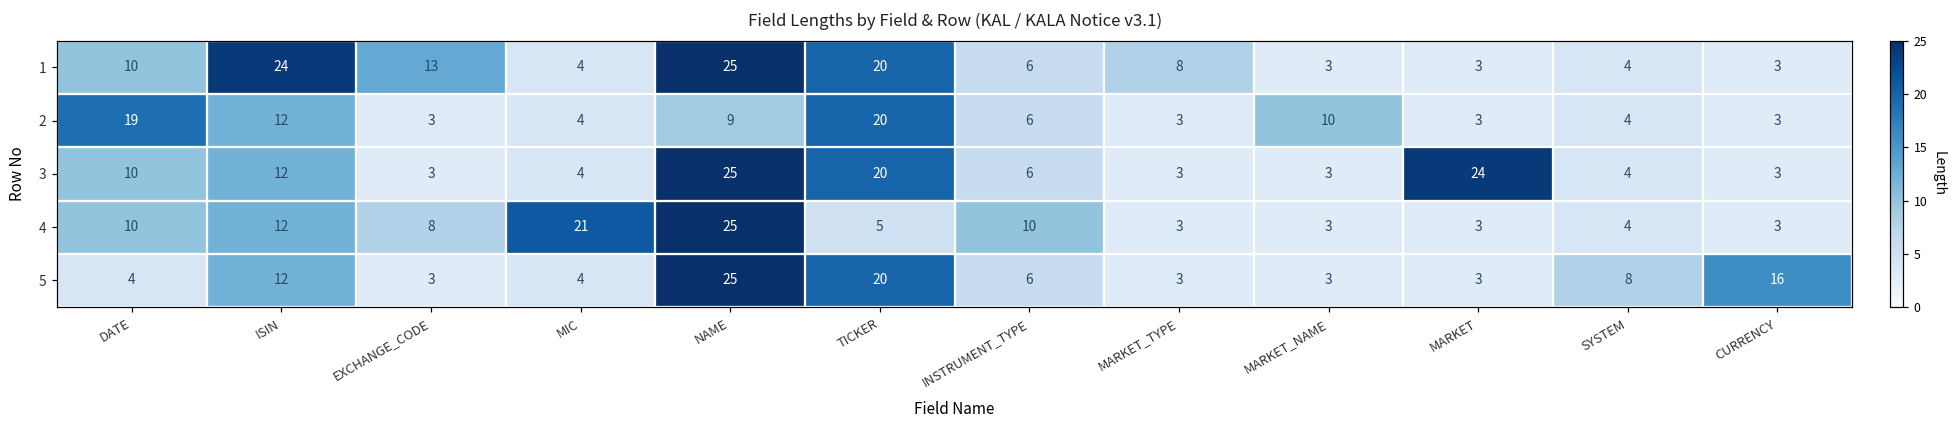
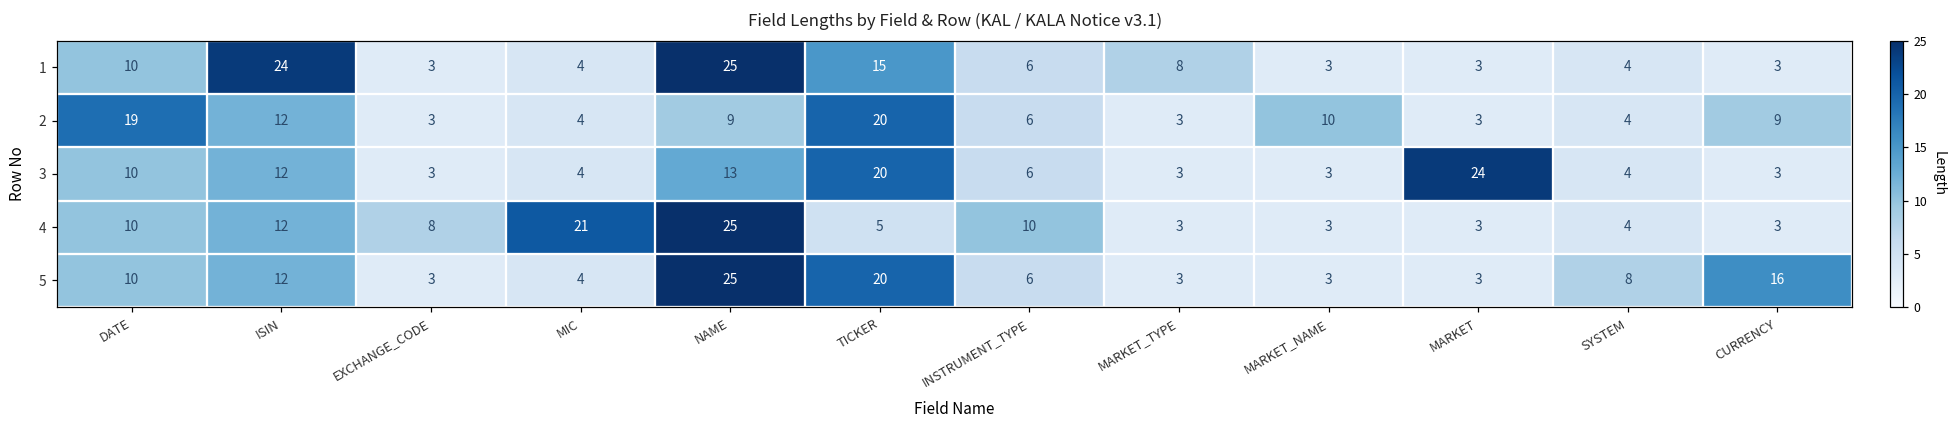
1, EXCHANGE_CODE: 13 -> 3
1, TICKER: 20 -> 15
2, CURRENCY: 3 -> 9
3, NAME: 25 -> 13
5, DATE: 4 -> 10
